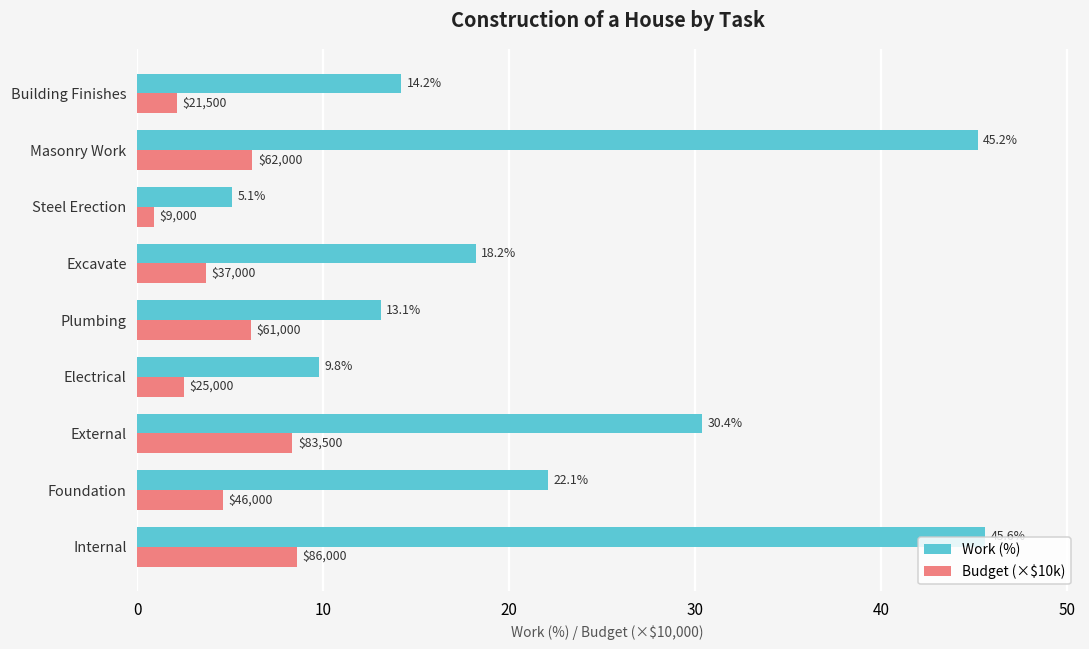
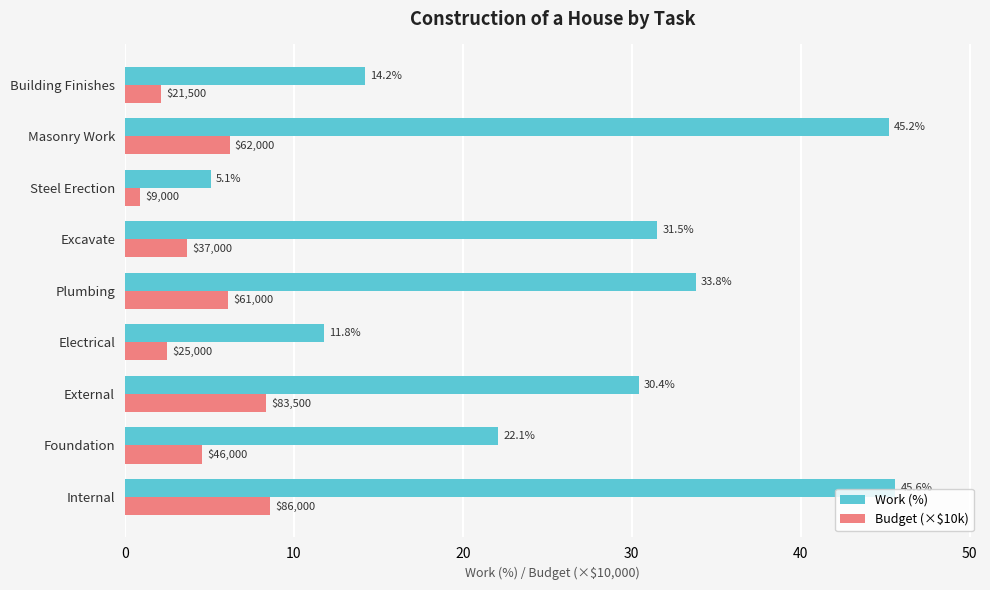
Work (%), Excavate: 18.2% -> 31.5%
Work (%), Plumbing: 13.1% -> 33.8%
Work (%), Electrical: 9.8% -> 11.8%
